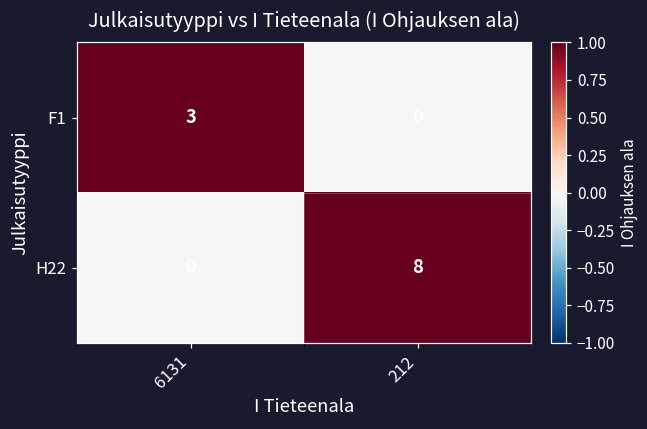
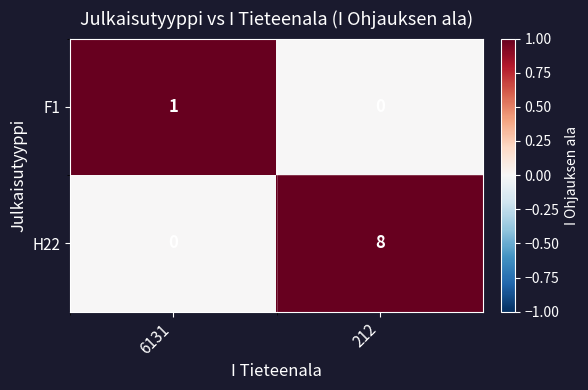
F1, 6131: 3 -> 1
